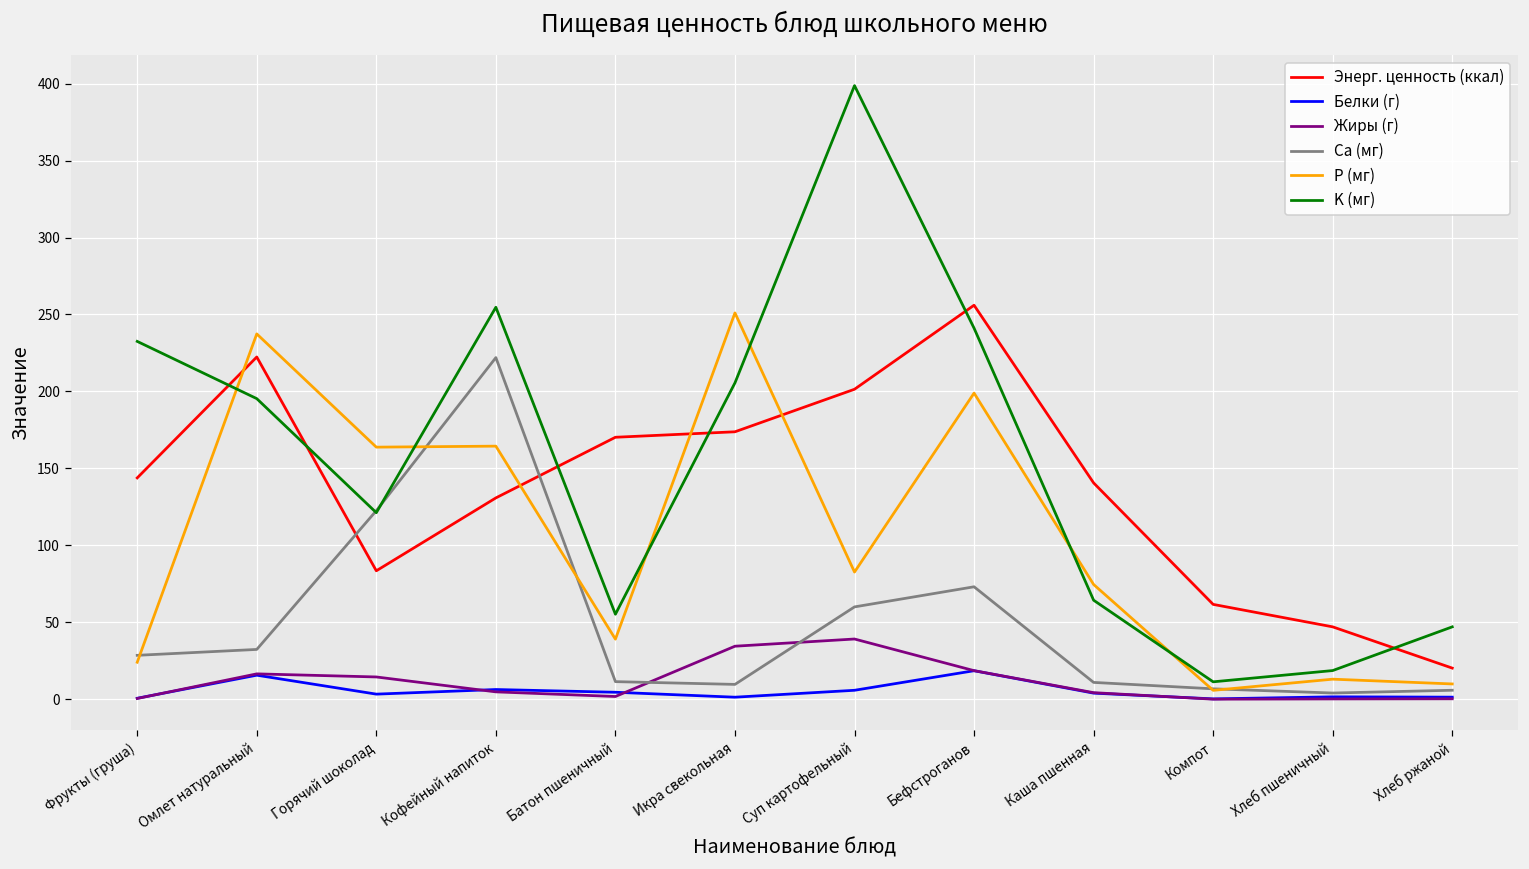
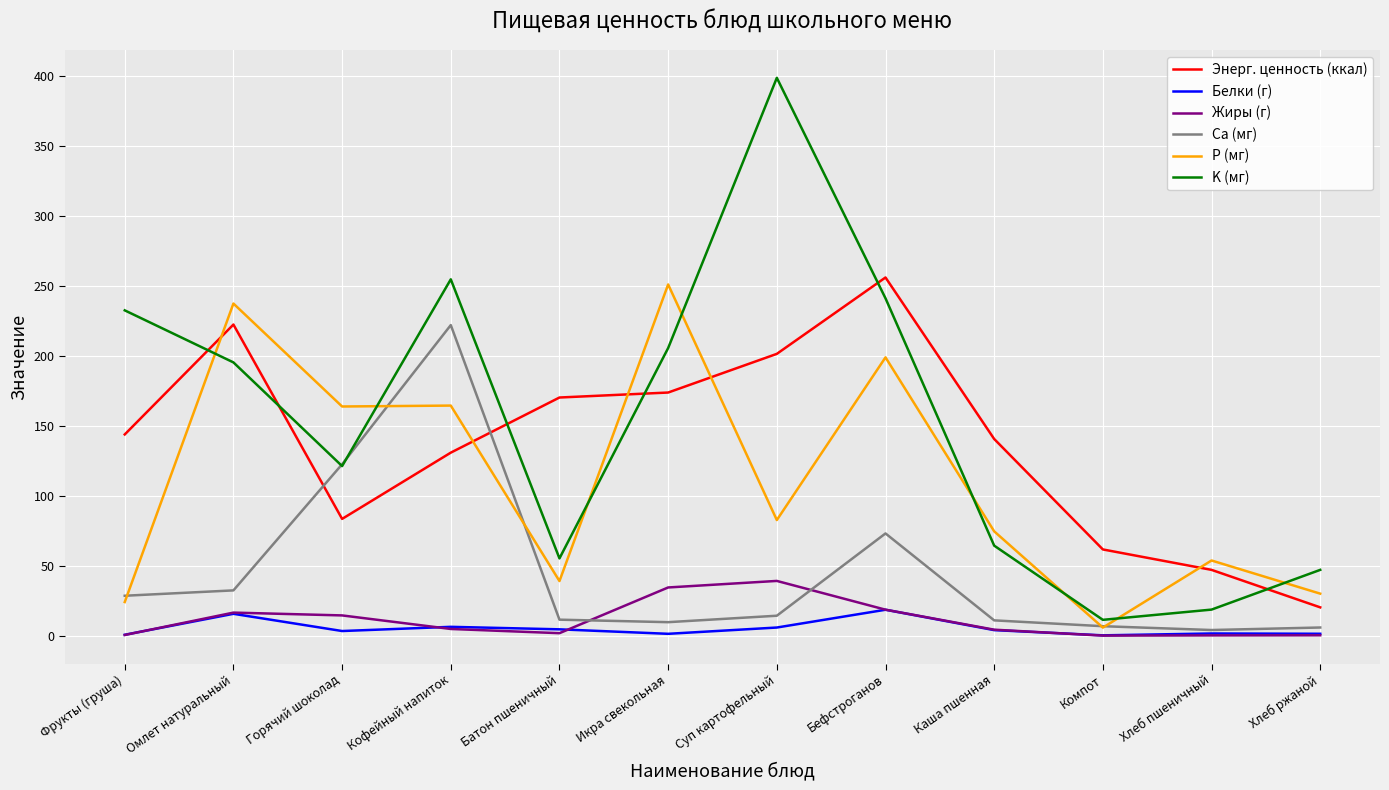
Ca (мг), Суп картофельный: 60 -> 14
P (мг), Хлеб пшеничный: 13 -> 54
P (мг), Хлеб ржаной: 10 -> 30
